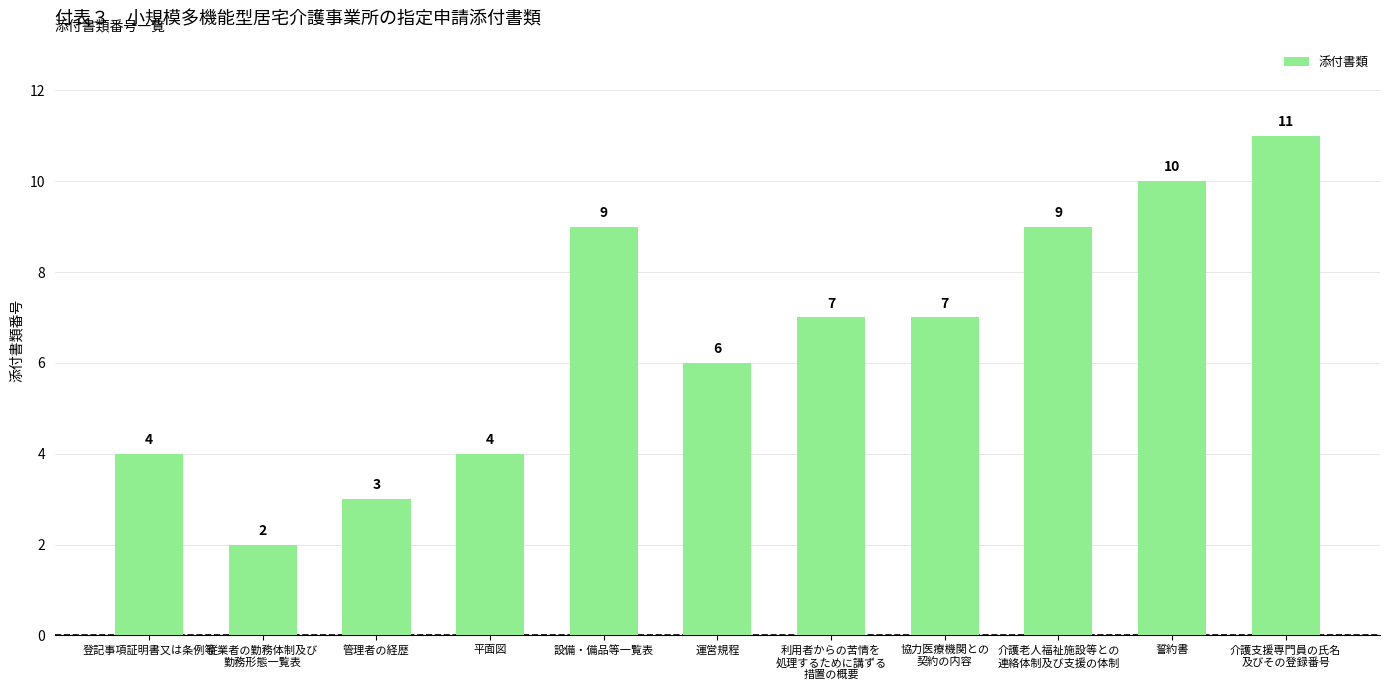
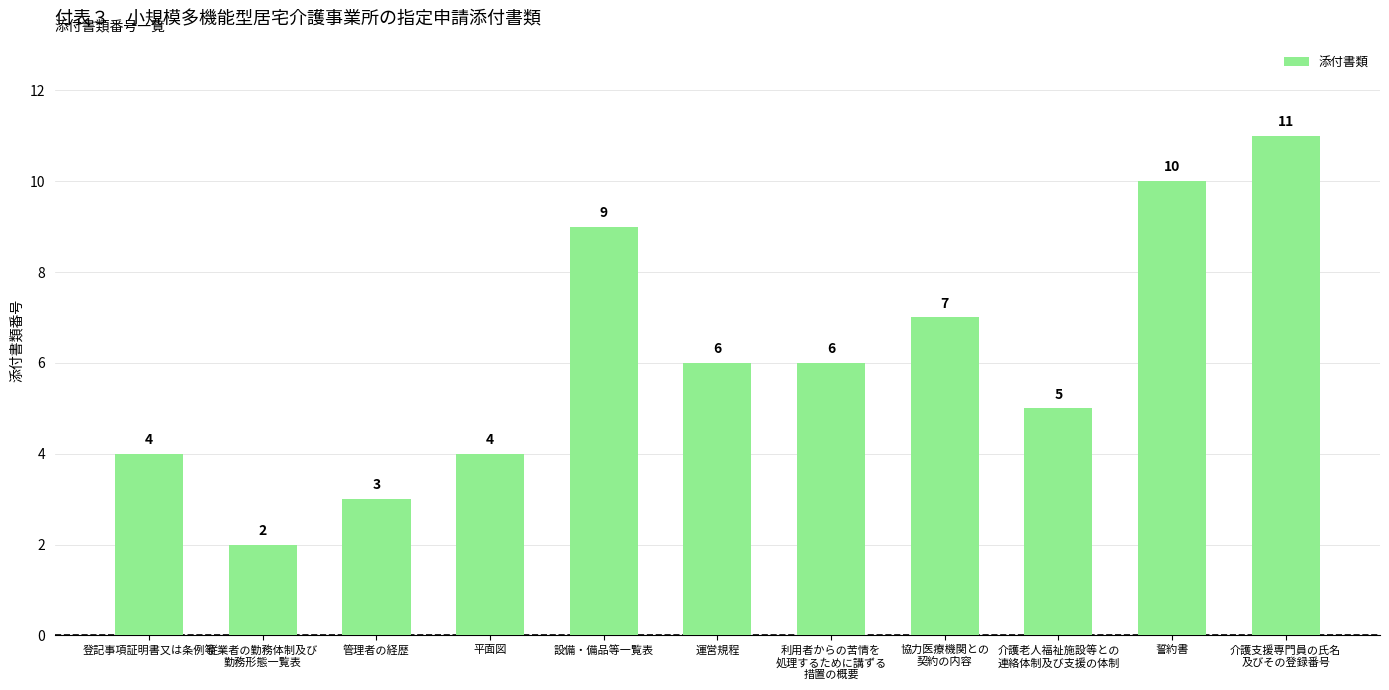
利用者からの苦情を 処理するために講ずる 措置の概要: 7 -> 6
介護老人福祉施設等との 連絡体制及び支援の体制: 9 -> 5
